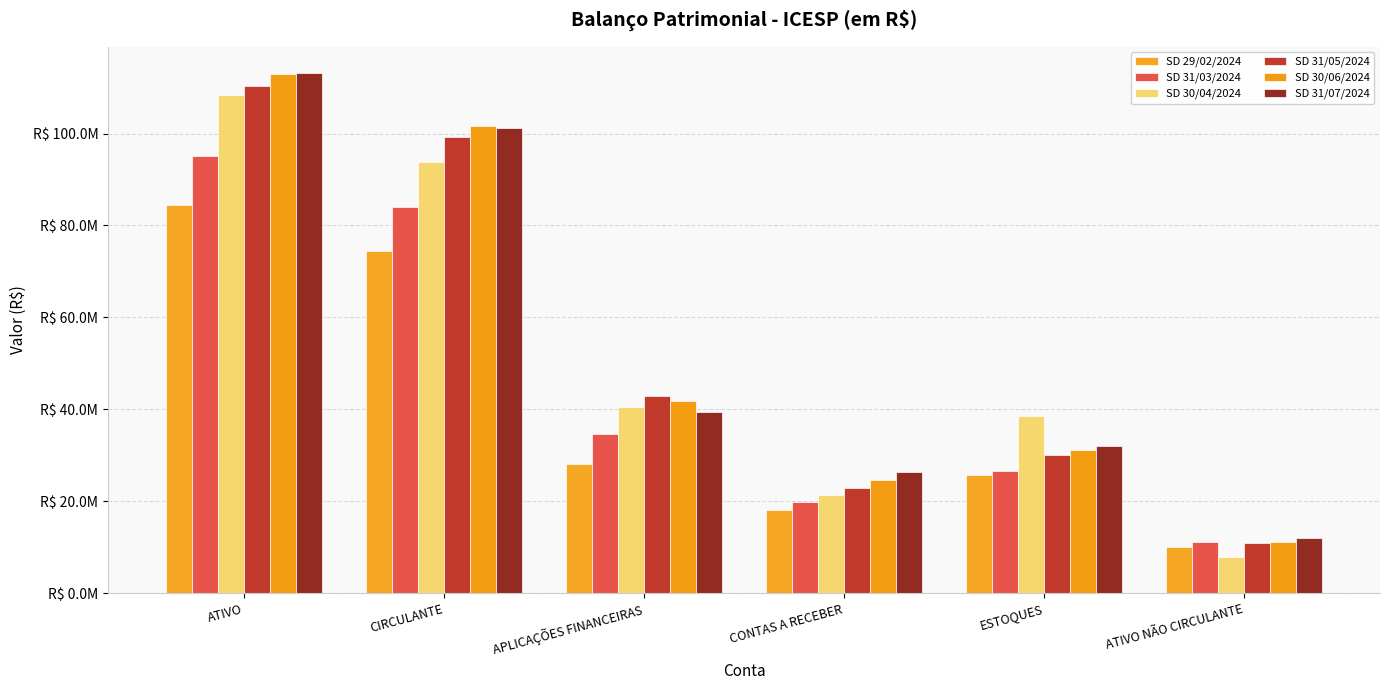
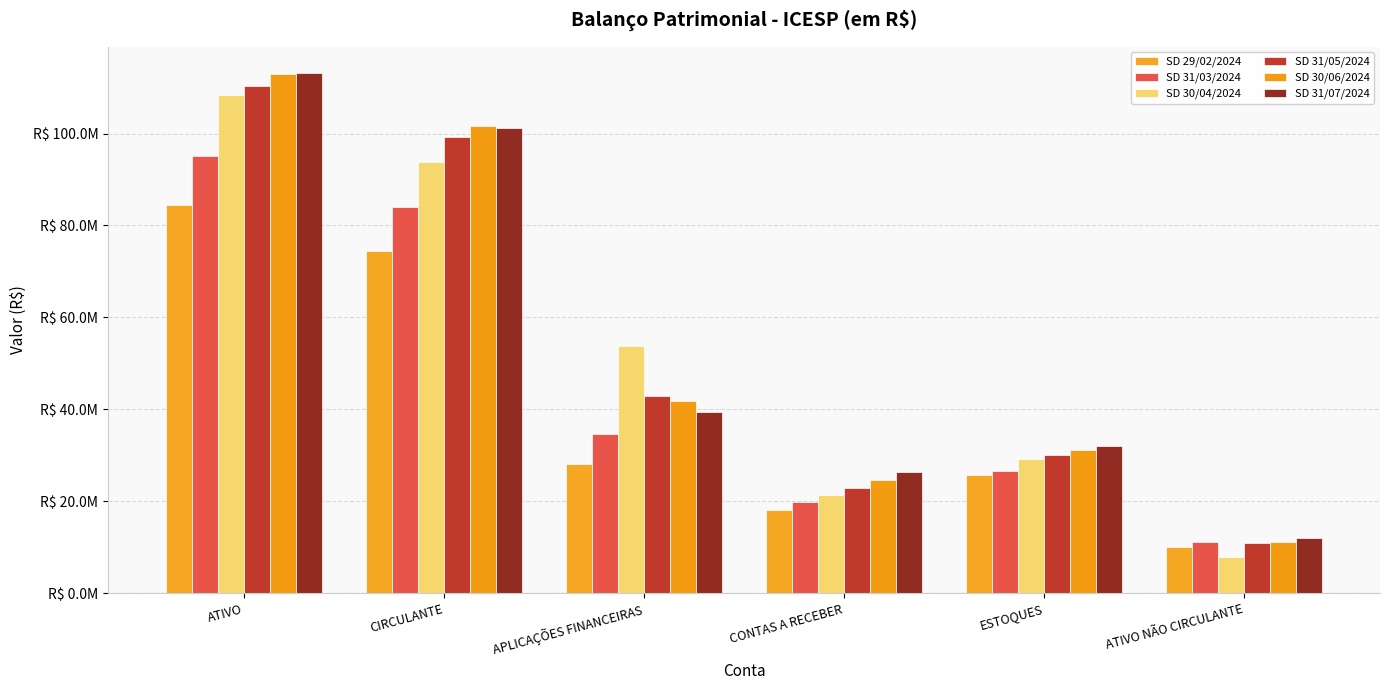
SD 30/04/2024, APLICAÇÕES FINANCEIRAS: R$ 41000000 -> R$ 54000000
SD 30/04/2024, ESTOQUES: R$ 39000000 -> R$ 29000000
